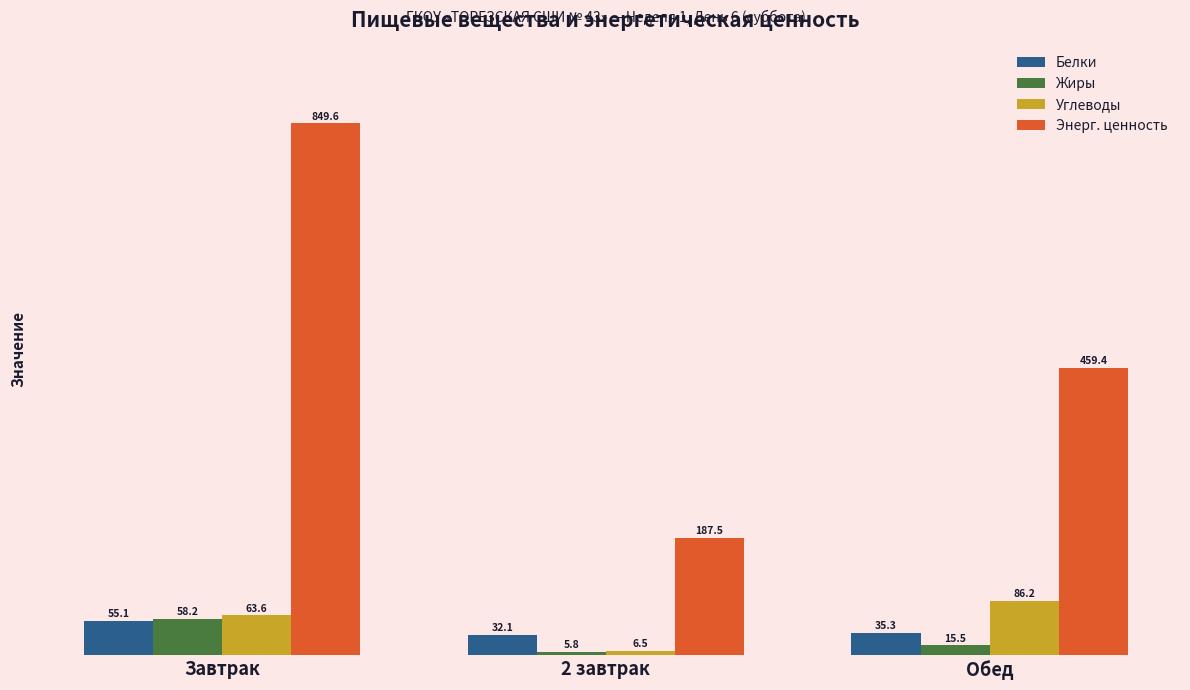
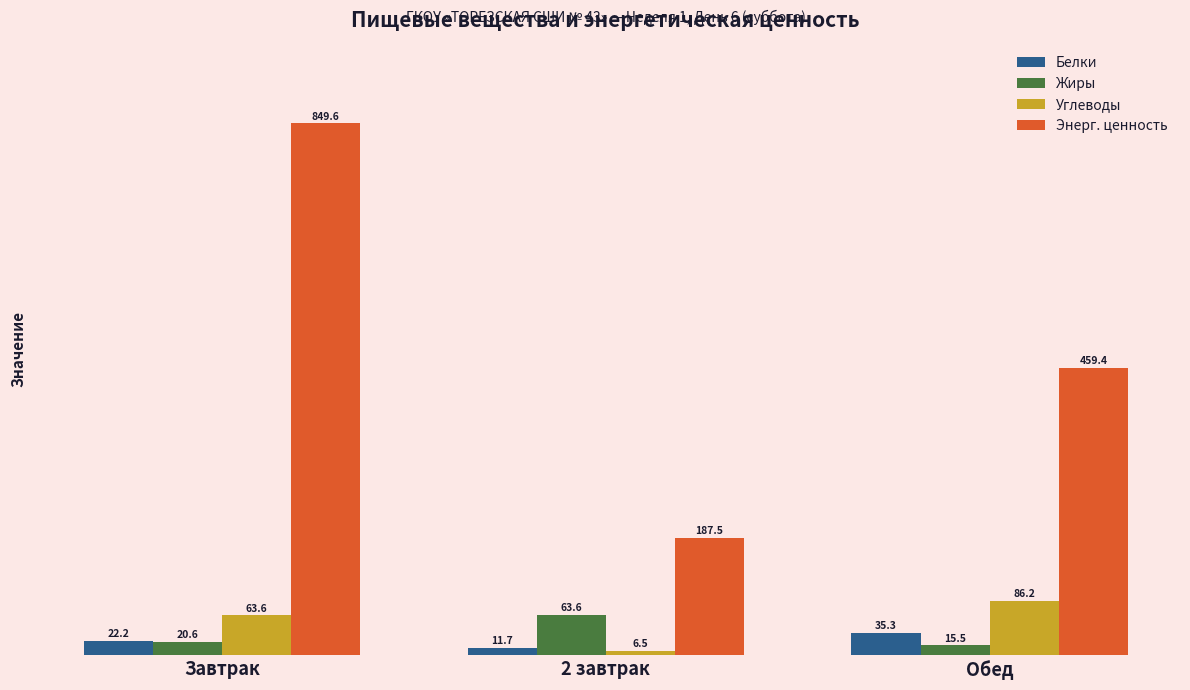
Белки, Завтрак: 55.1 -> 22.2
Жиры, Завтрак: 58.2 -> 20.6
Белки, 2 завтрак: 32.1 -> 11.7
Жиры, 2 завтрак: 5.8 -> 63.6
